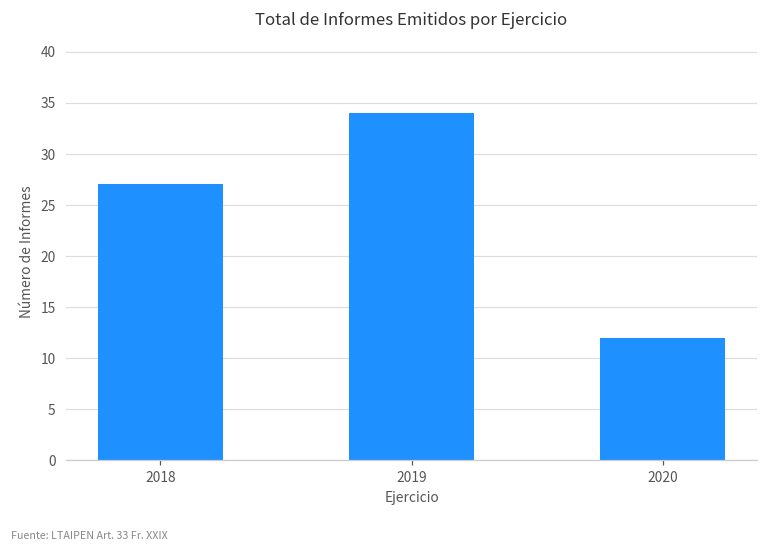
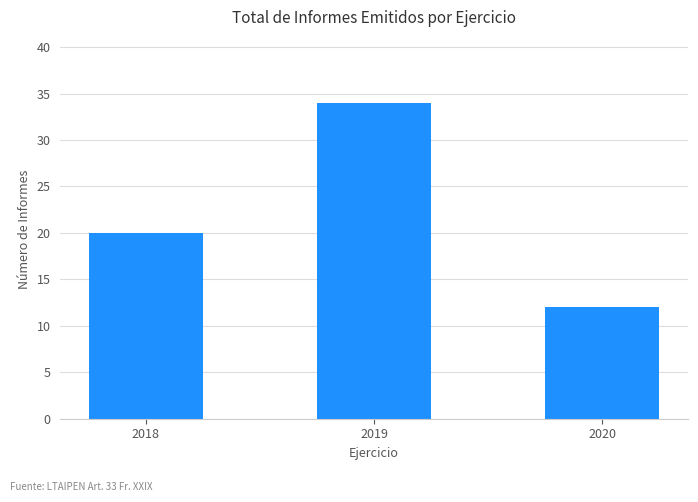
2018: 27 -> 20
